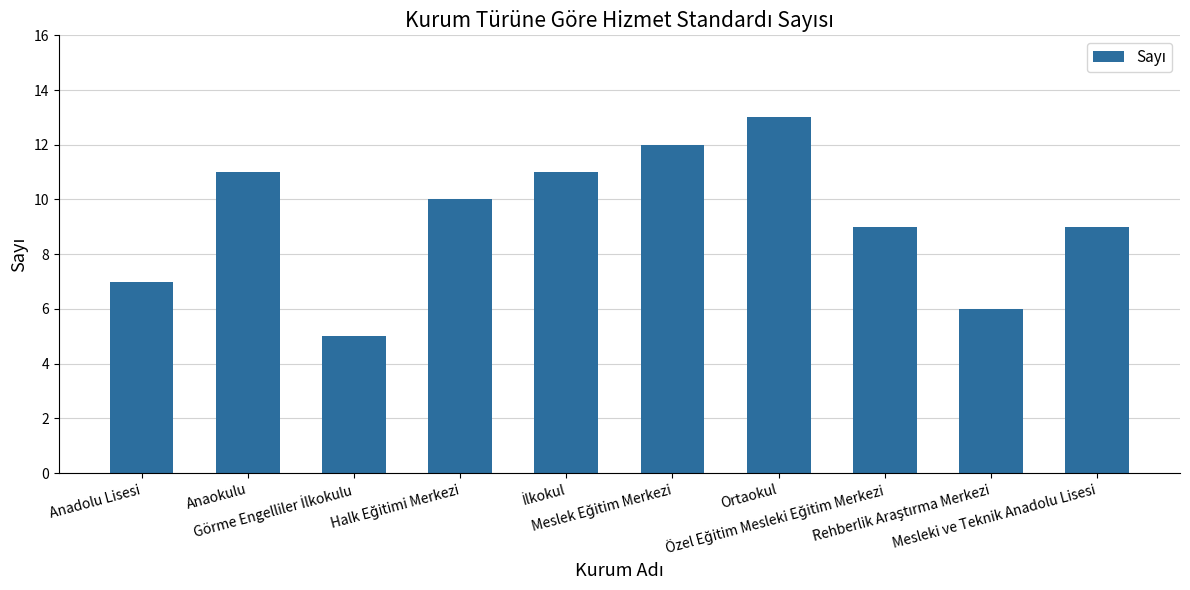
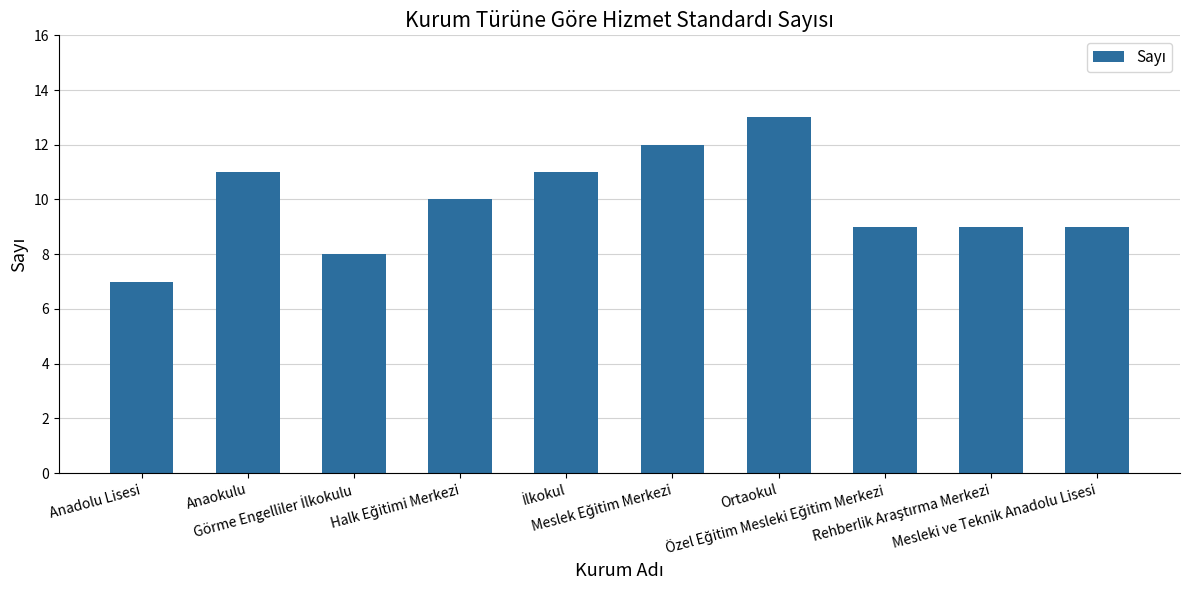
Görme Engelliler İlkokulu: 5 -> 8
Rehberlik Araştırma Merkezi: 6 -> 9
